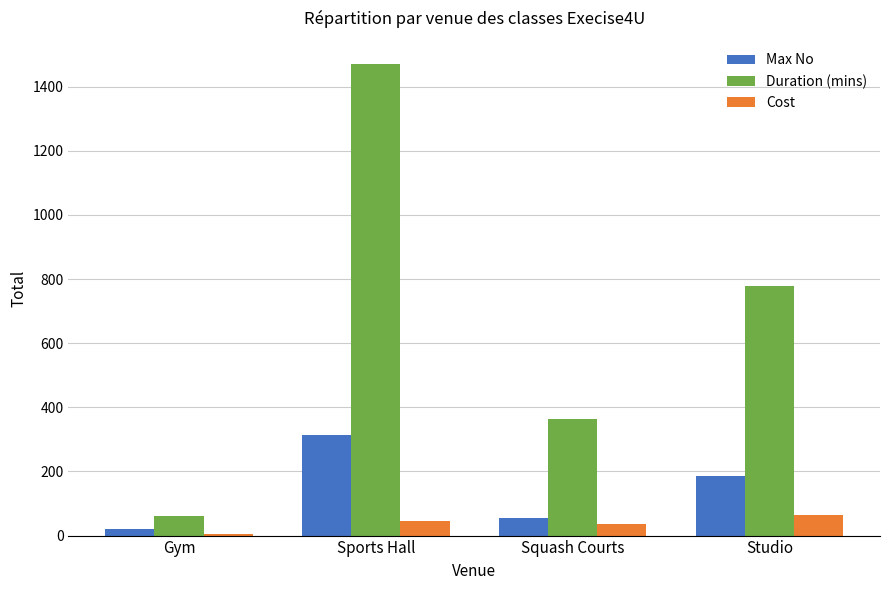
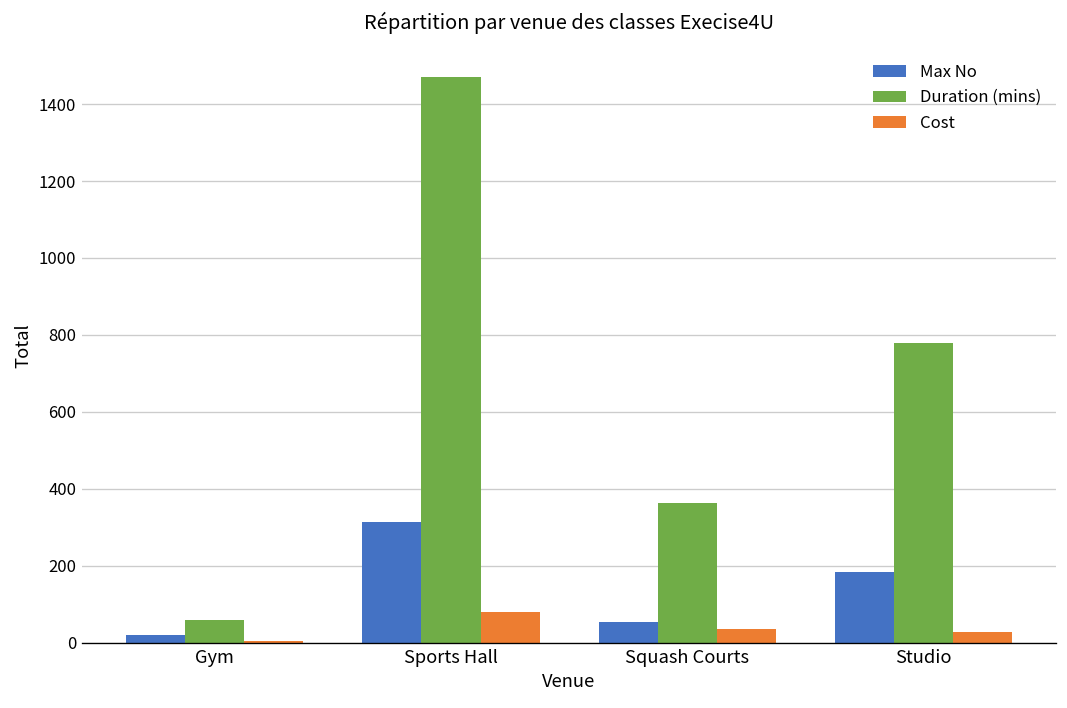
Cost, Sports Hall: 50 -> 80
Cost, Studio: 60 -> 30
